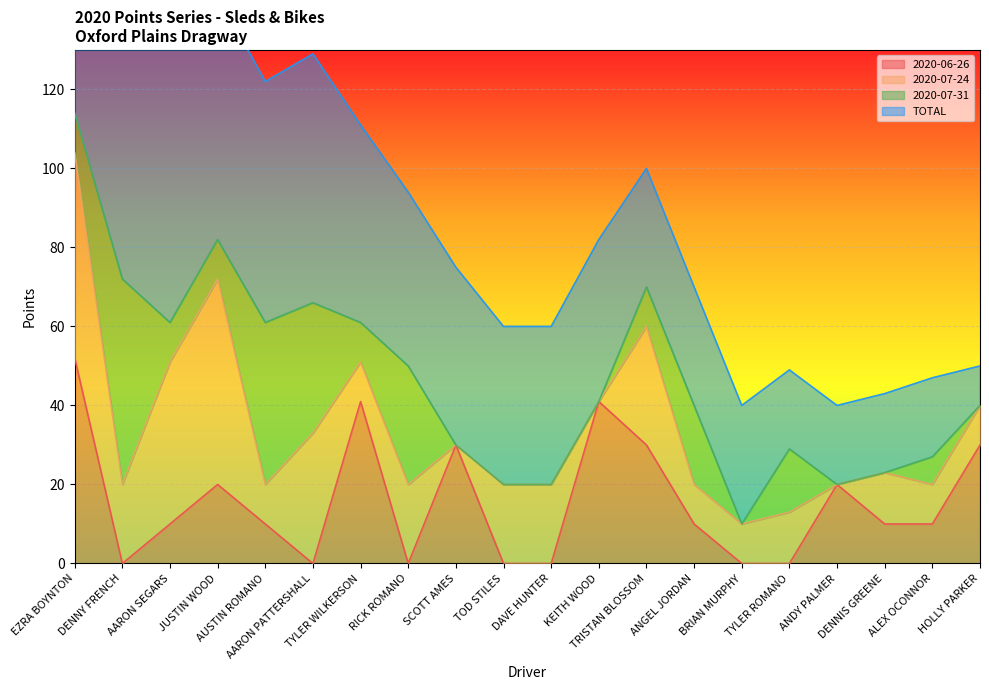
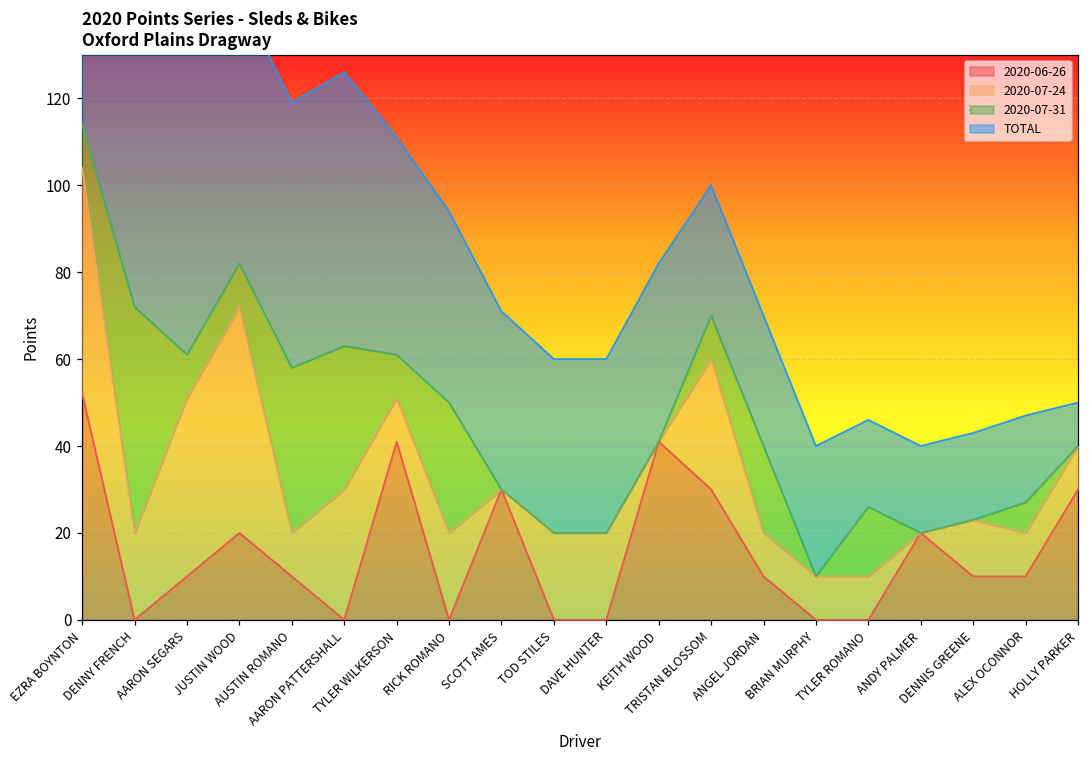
2020-07-31, AUSTIN ROMANO: 41 -> 38
2020-07-24, AARON PATTERSHALL: 33 -> 30
TOTAL, SCOTT AMES: 45 -> 41
2020-07-24, TYLER ROMANO: 13 -> 10
